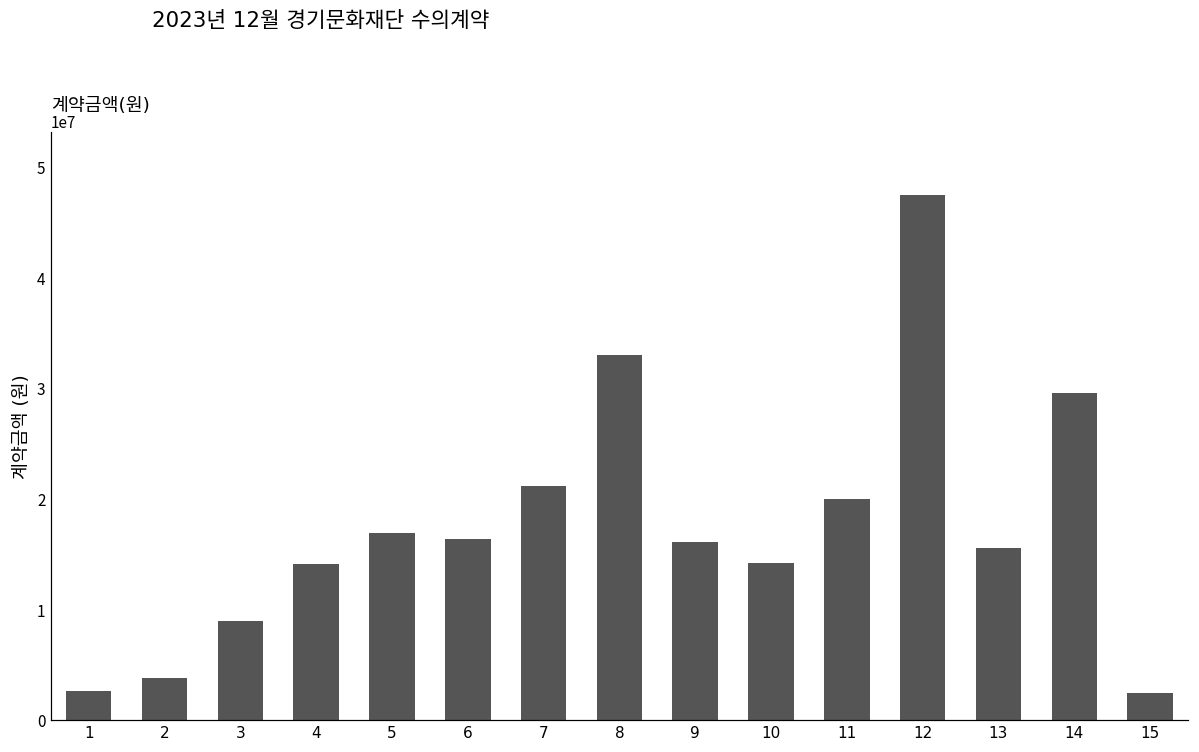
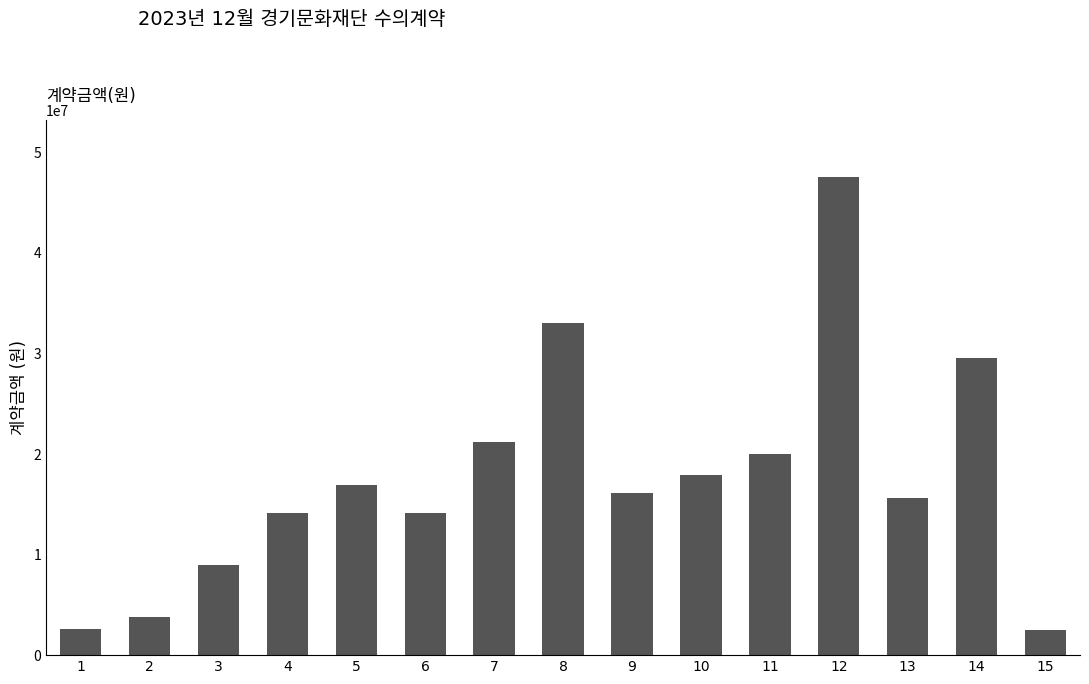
6: 16400000 -> 14200000
10: 14300000 -> 18000000
